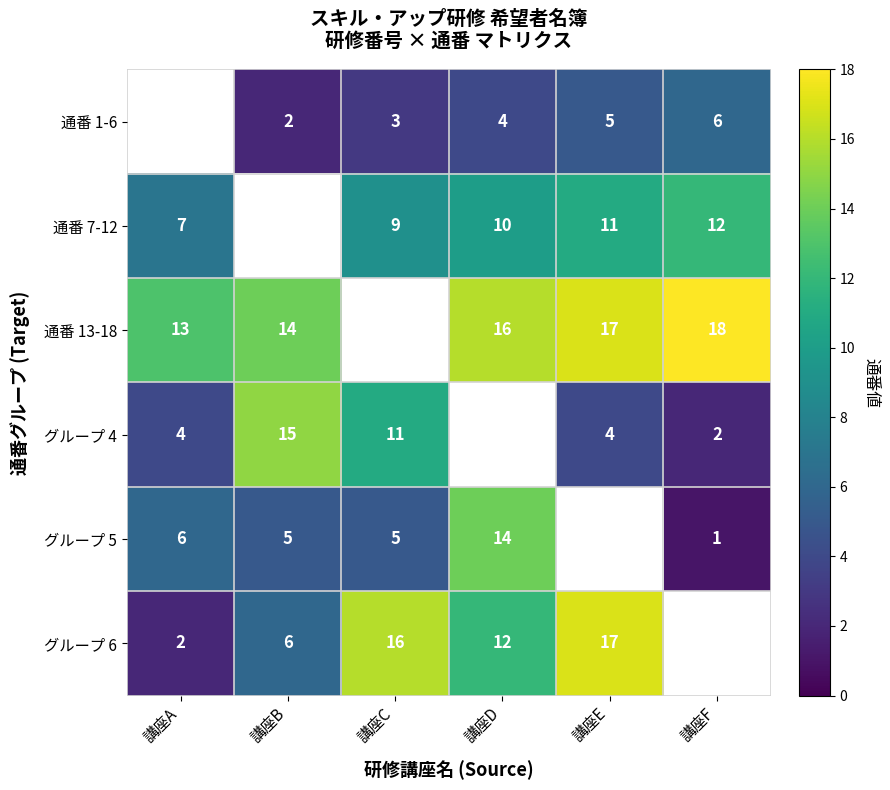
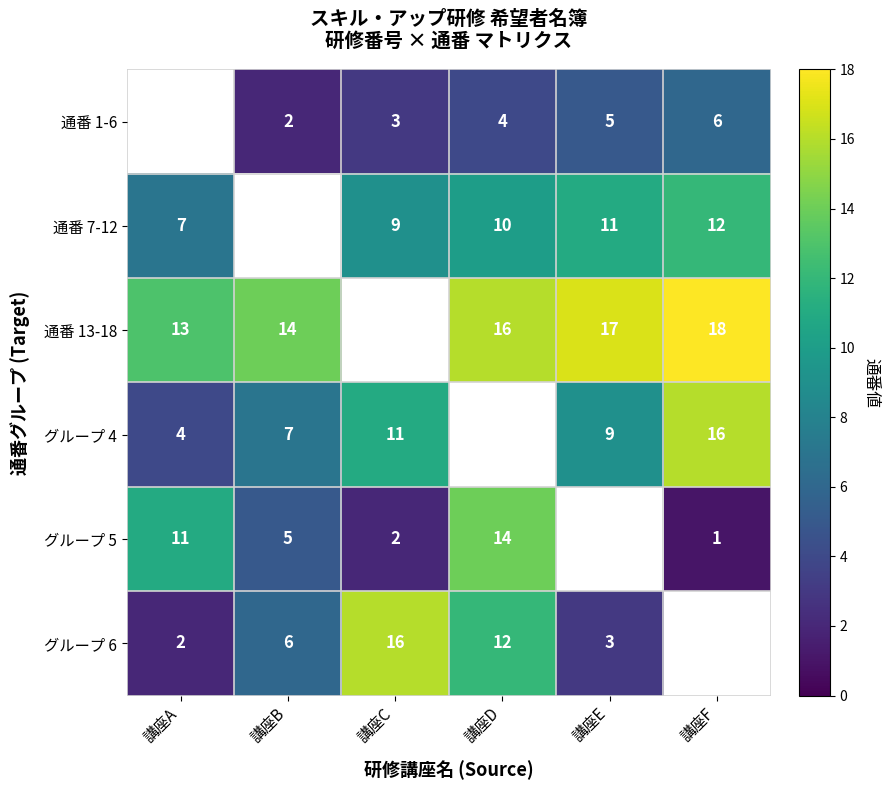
グループ 4, 講座B: 15 -> 7
グループ 4, 講座E: 4 -> 9
グループ 4, 講座F: 2 -> 16
グループ 5, 講座A: 6 -> 11
グループ 5, 講座C: 5 -> 2
グループ 6, 講座E: 17 -> 3
